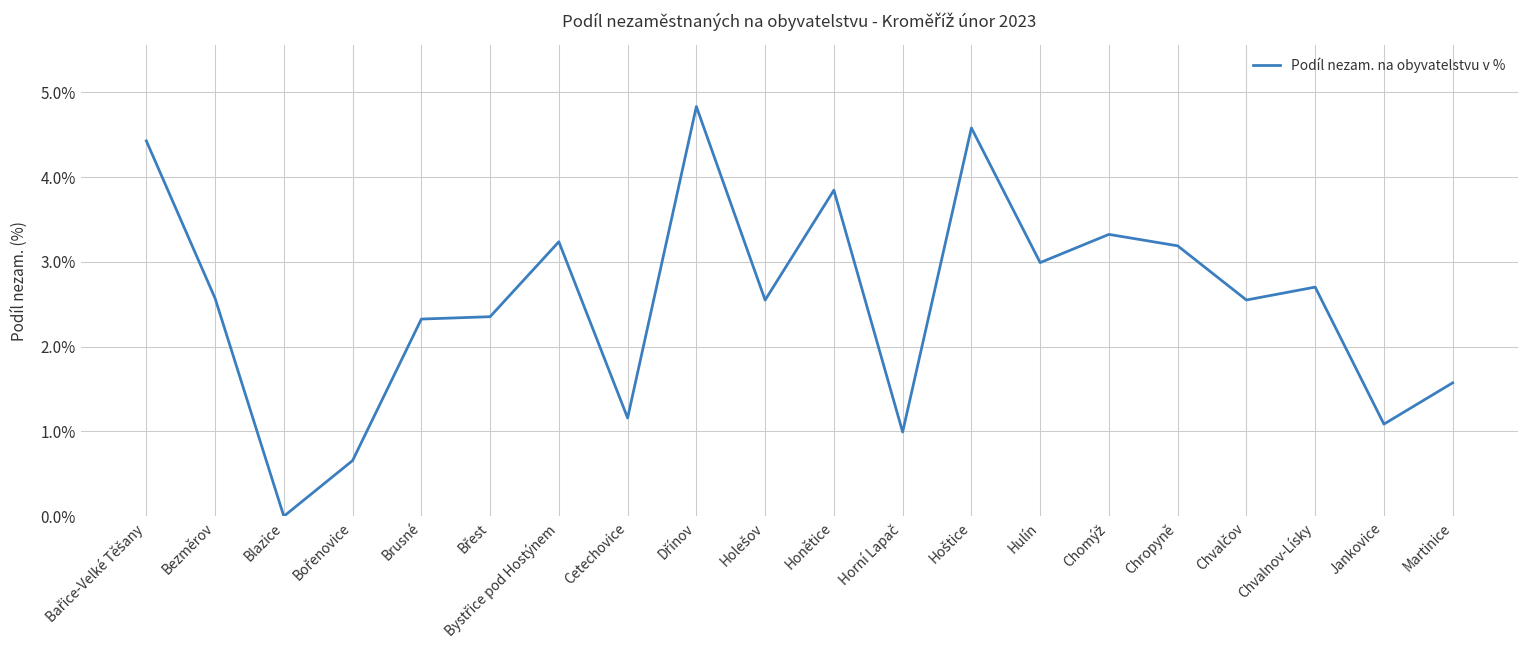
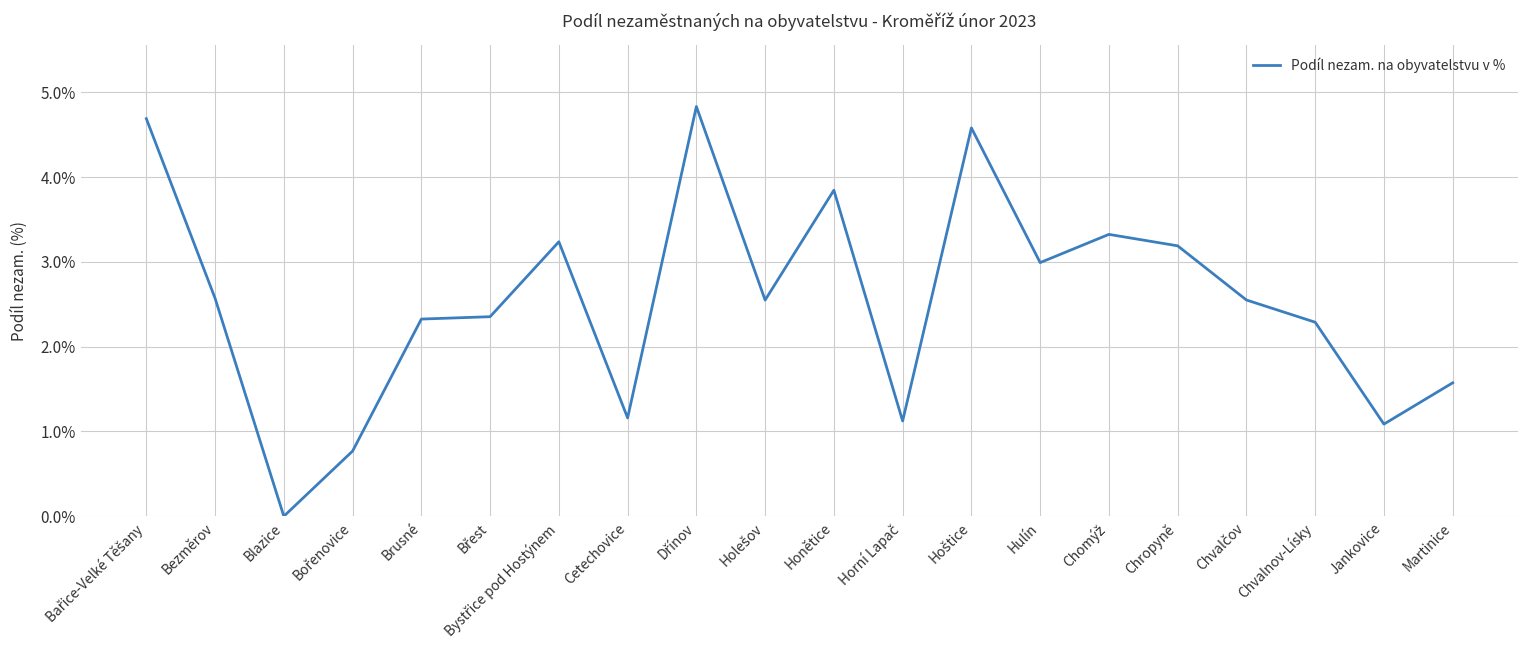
Bařice-Velké Těšany: 4.4% -> 4.7%
Bořenovice: 0.7% -> 0.8%
Horní Lapač: 1.0% -> 1.1%
Chvalnov-Lísky: 2.7% -> 2.3%
